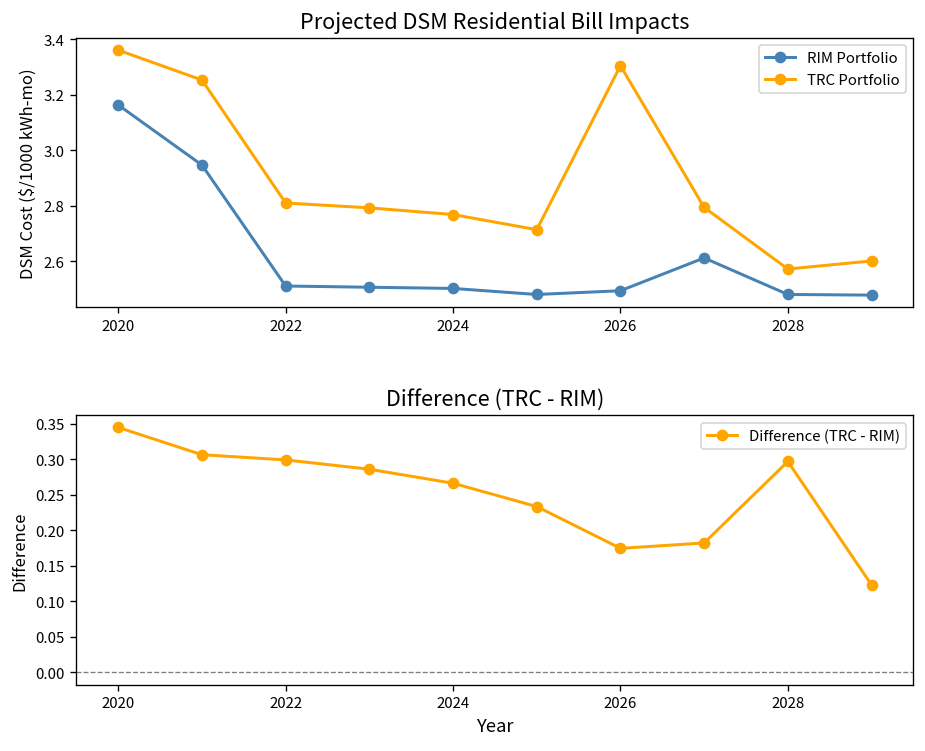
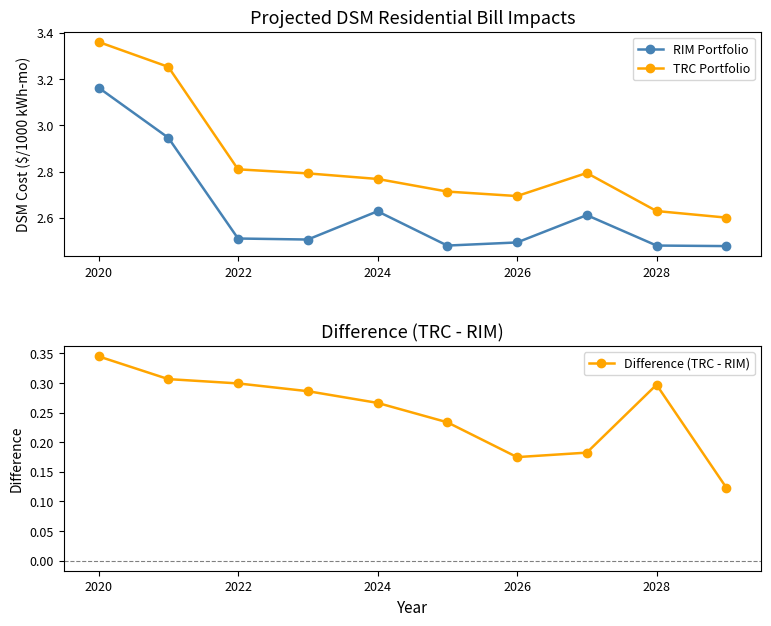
Projected DSM Residential Bill Impacts, RIM Portfolio, 2024: 2.50 -> 2.63
Projected DSM Residential Bill Impacts, TRC Portfolio, 2026: 3.30 -> 2.69
Projected DSM Residential Bill Impacts, TRC Portfolio, 2028: 2.57 -> 2.63
